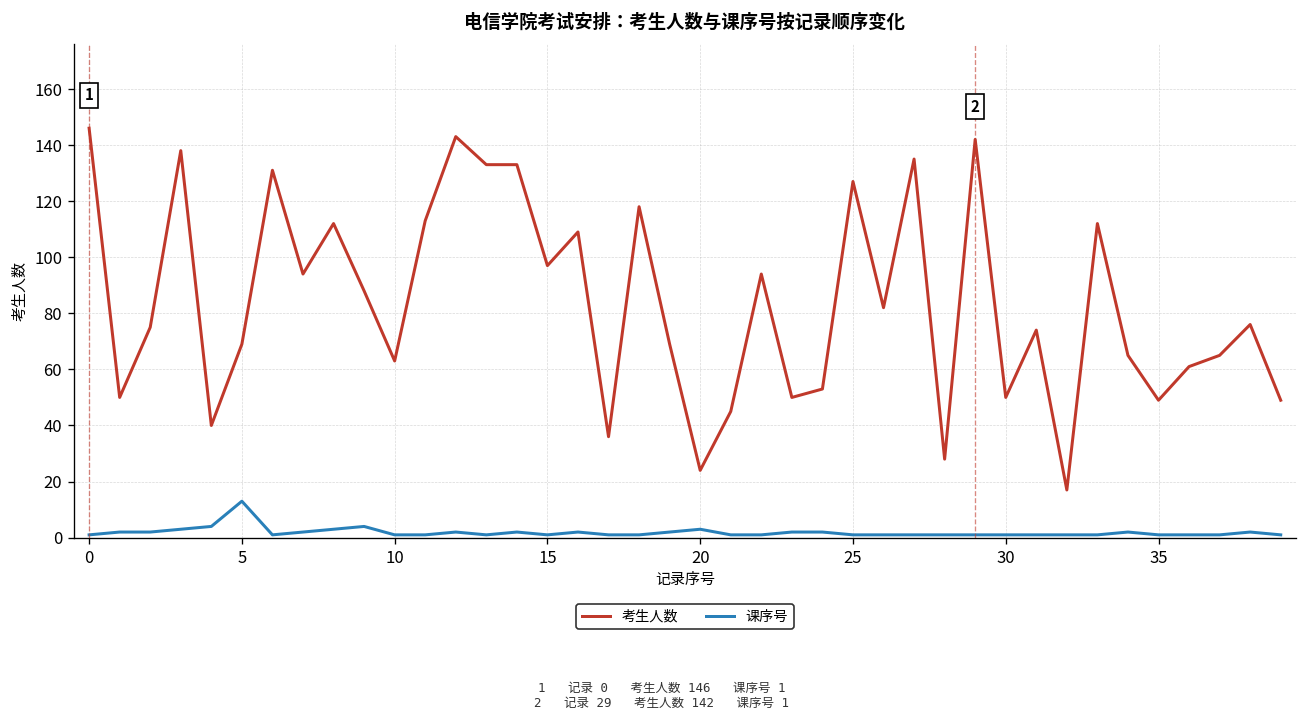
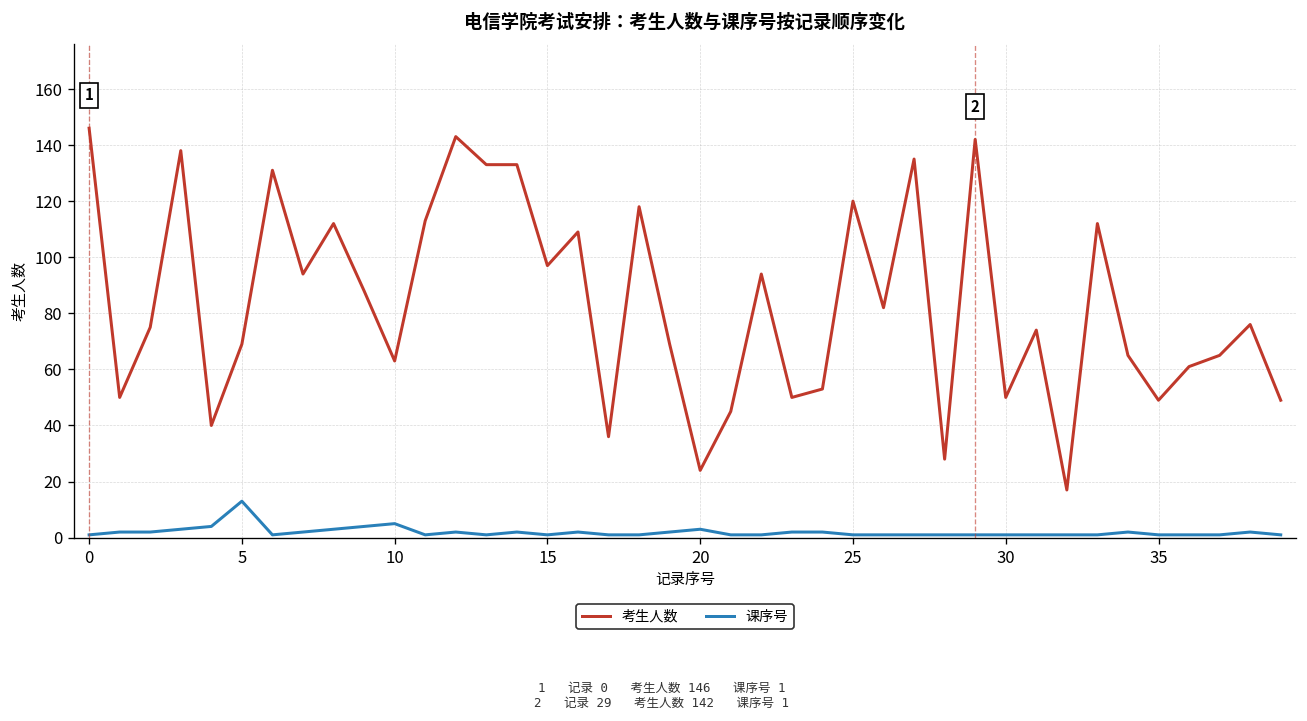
课序号, 10: 1 -> 5
考生人数, 25: 127 -> 120
